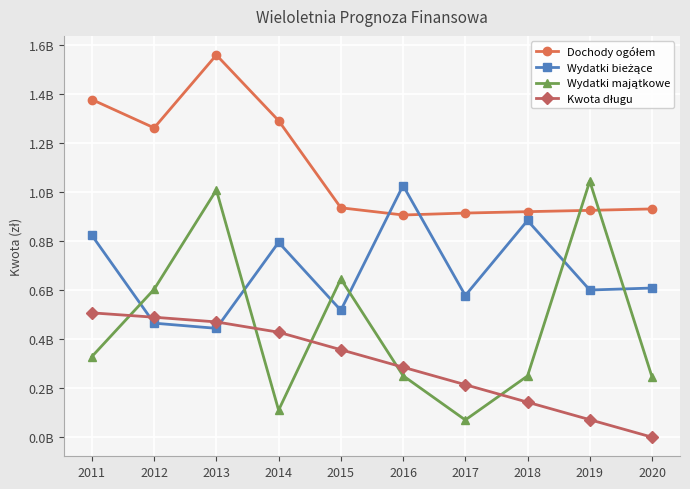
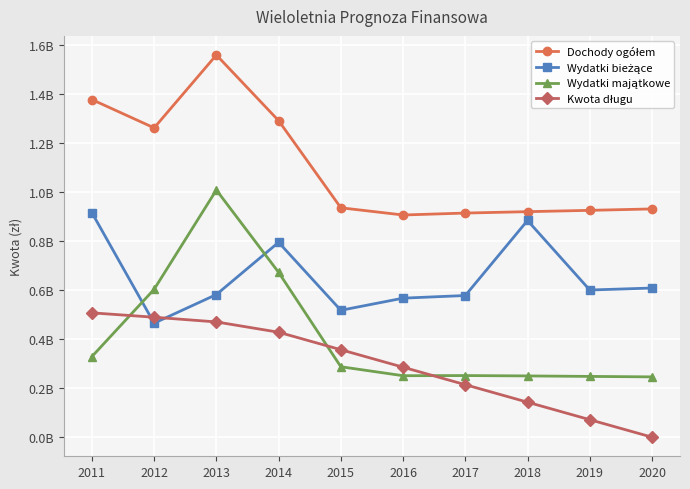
Wydatki bieżące, 2011: 820000000 -> 920000000
Wydatki bieżące, 2013: 440000000 -> 580000000
Wydatki majątkowe, 2014: 110000000 -> 670000000
Wydatki majątkowe, 2015: 650000000 -> 290000000
Wydatki bieżące, 2016: 1030000000 -> 570000000
Wydatki majątkowe, 2017: 70000000 -> 250000000
Wydatki majątkowe, 2019: 1050000000 -> 250000000
